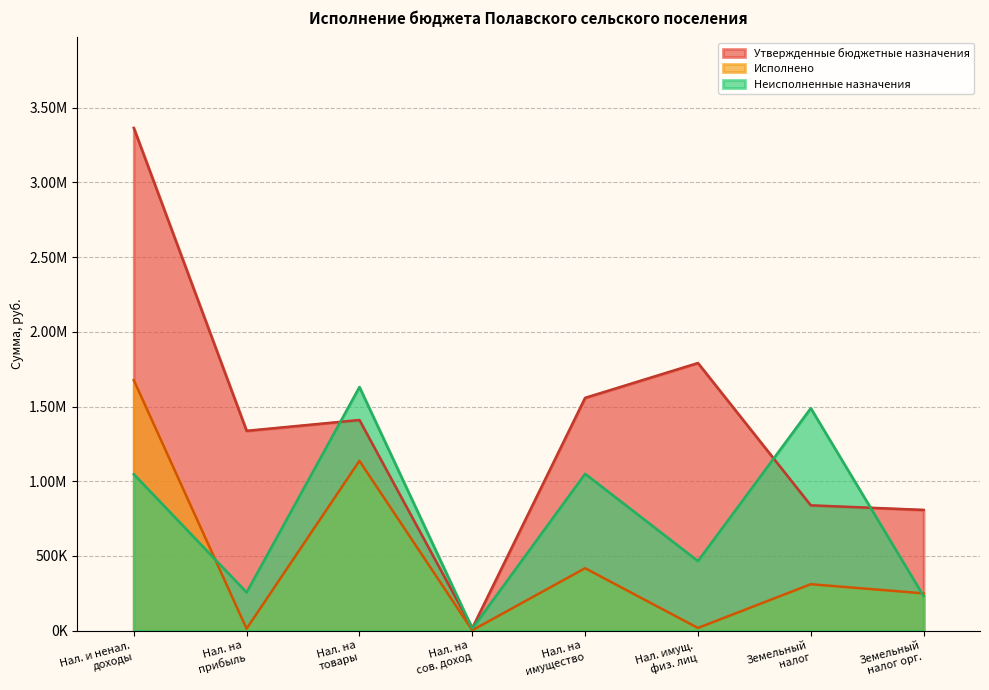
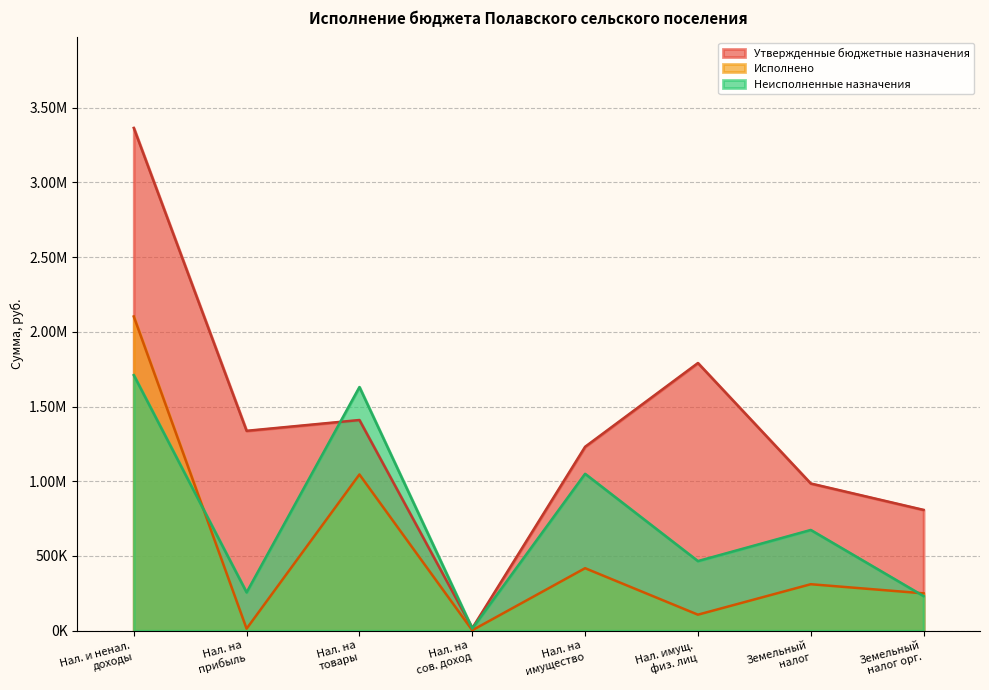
Исполнено, Нал. и ненал. доходы: 1680000 -> 2100000
Неисполненные назначения, Нал. и ненал. доходы: 1050000 -> 1710000
Исполнено, Нал. на товары: 1140000 -> 1050000
Утвержденные бюджетные назначения, Нал. на имущество: 1560000 -> 1230000
Исполнено, Нал. имущ. физ. лиц: 20000 -> 110000
Утвержденные бюджетные назначения, Земельный налог: 840000 -> 990000
Неисполненные назначения, Земельный налог: 1490000 -> 670000
